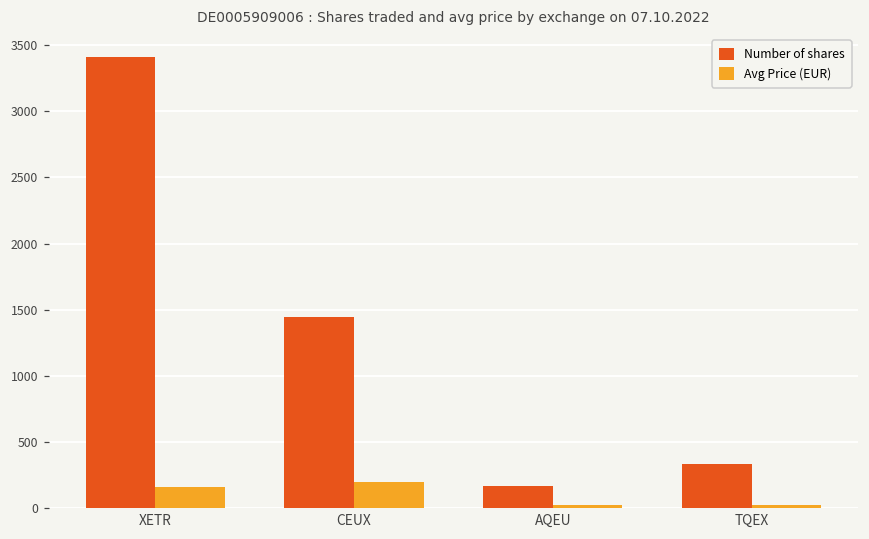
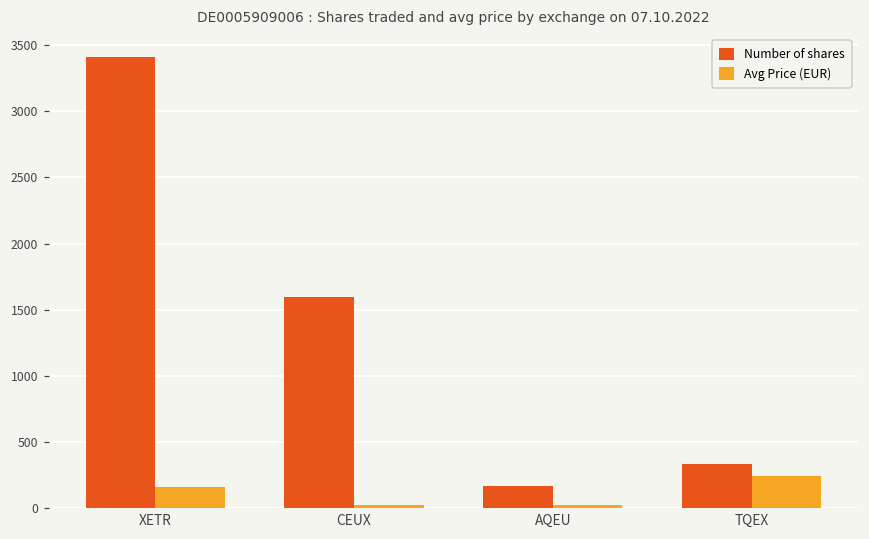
Number of shares, CEUX: 1450 -> 1600
Avg Price (EUR), CEUX: 200 -> 30
Avg Price (EUR), TQEX: 30 -> 240
